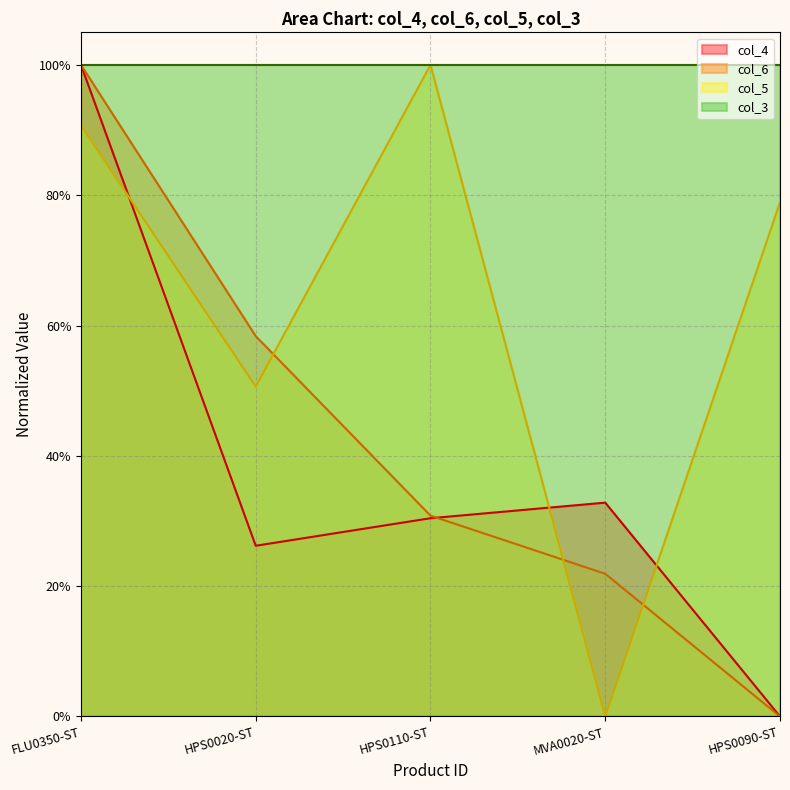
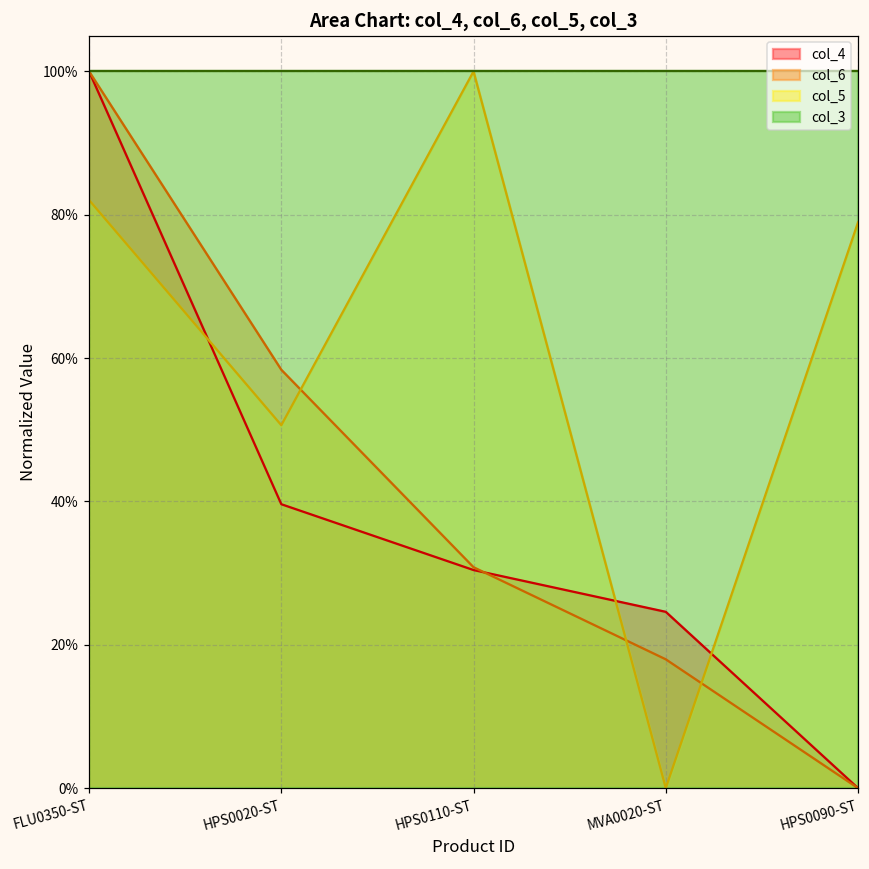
col_5, FLU0350-ST: 91% -> 82%
col_4, HPS0020-ST: 26% -> 40%
col_4, MVA0020-ST: 33% -> 25%
col_6, MVA0020-ST: 22% -> 18%
